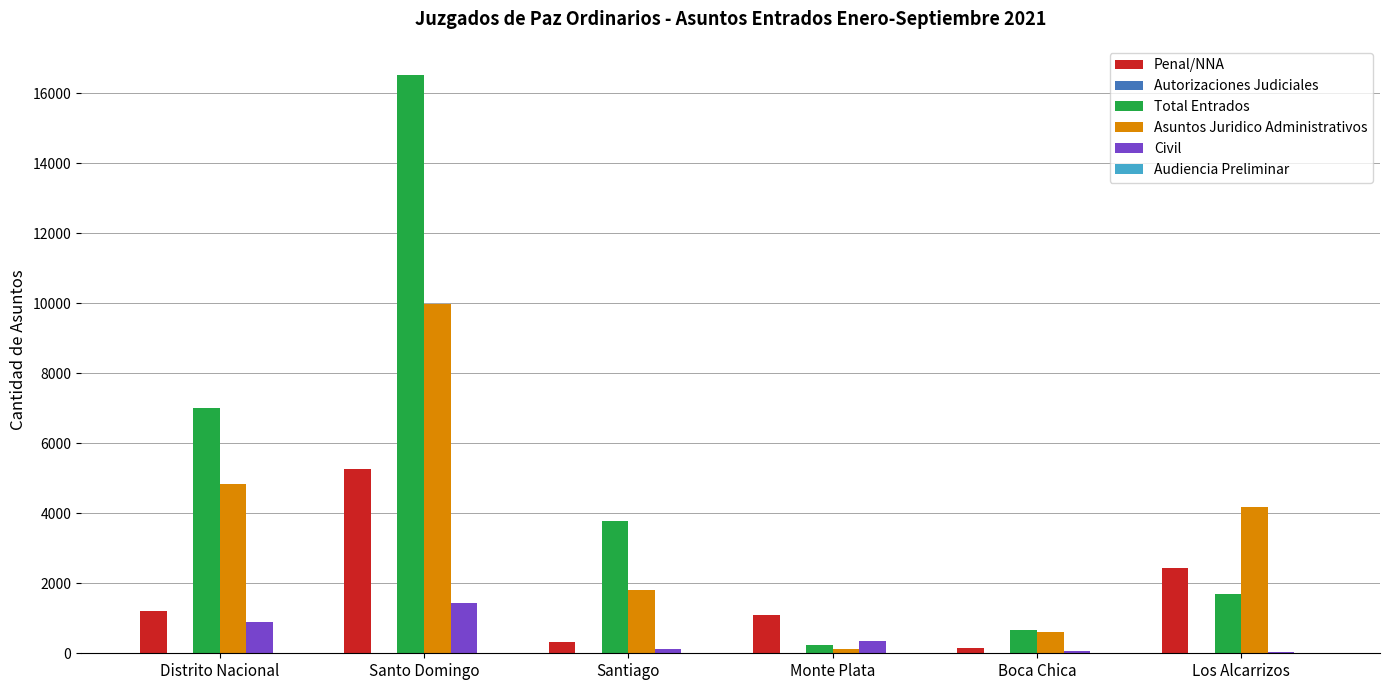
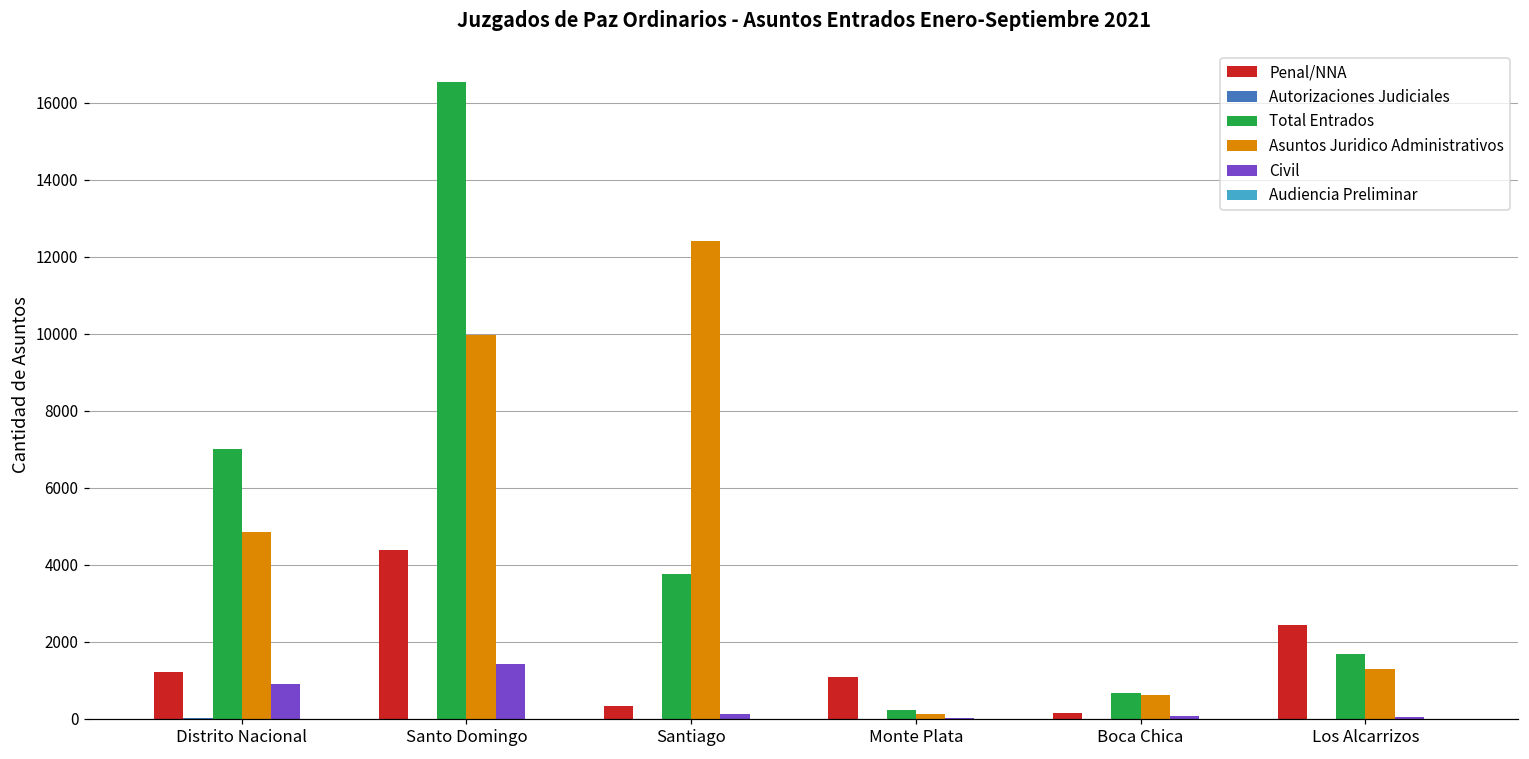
Penal/NNA, Santo Domingo: 5300 -> 4400
Asuntos Juridico Administrativos, Santiago: 1800 -> 12400
Civil, Monte Plata: 300 -> 0
Asuntos Juridico Administrativos, Los Alcarrizos: 4200 -> 1300
